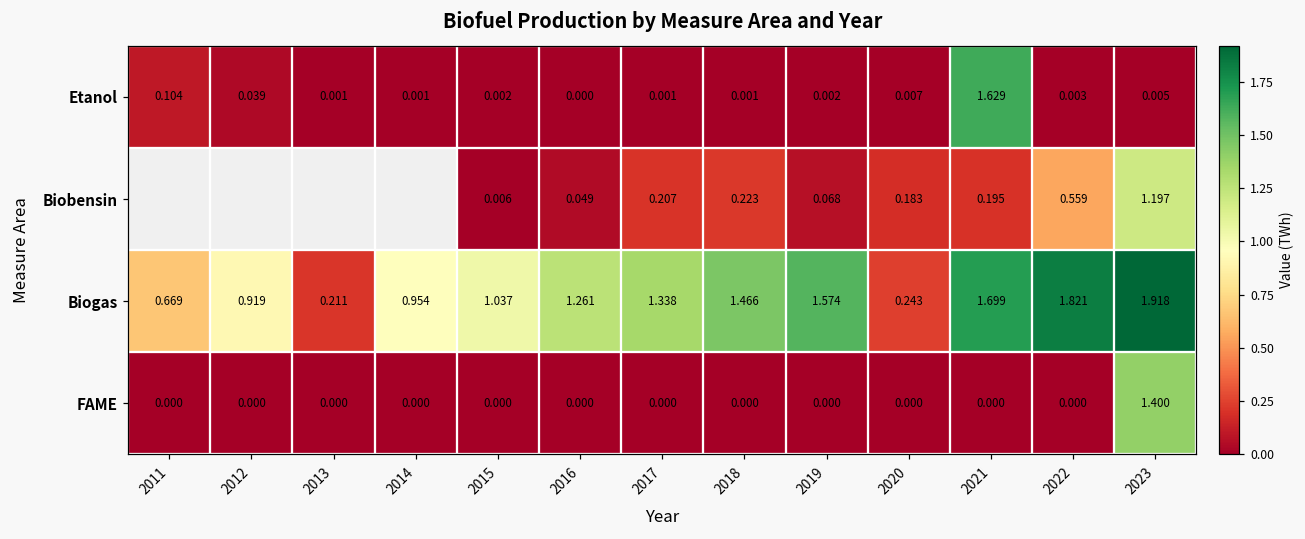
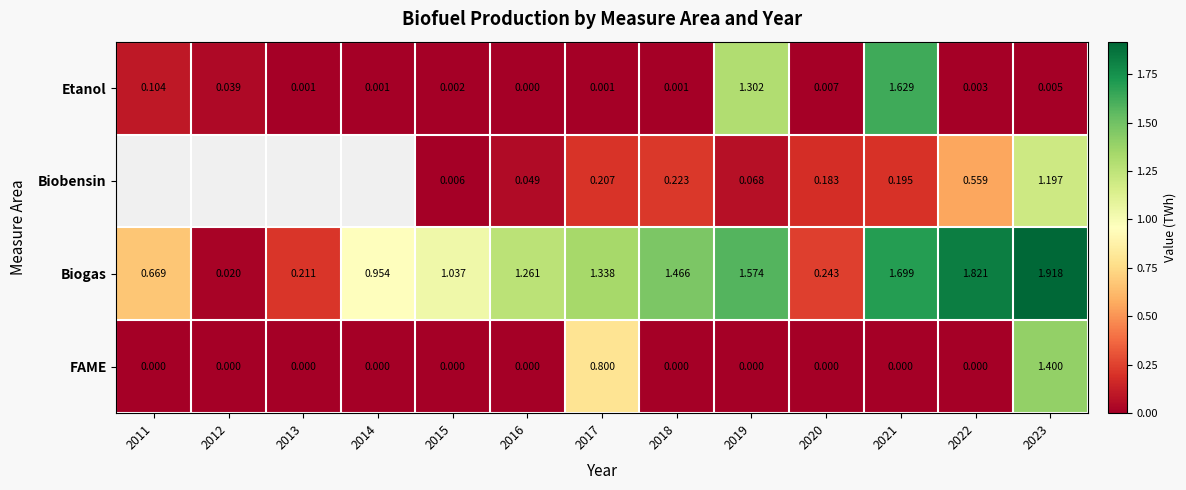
Etanol, 2019: 0.002 -> 1.302
Biogas, 2012: 0.919 -> 0.020
FAME, 2017: 0.000 -> 0.800
